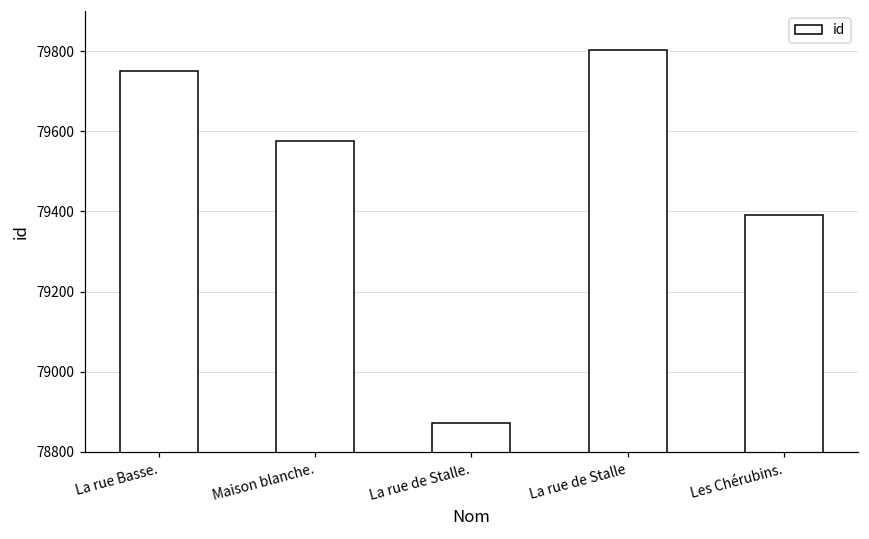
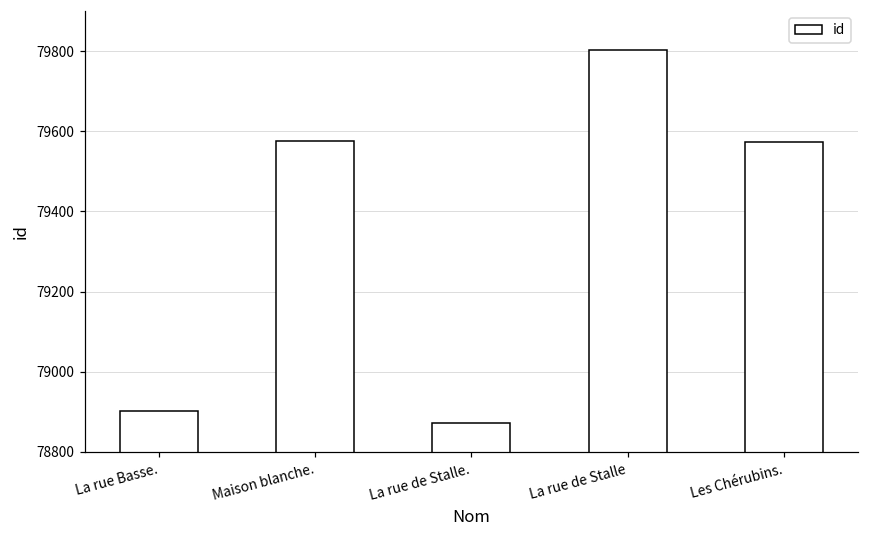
La rue Basse.: 79750 -> 78900
Les Chérubins.: 79390 -> 79570
